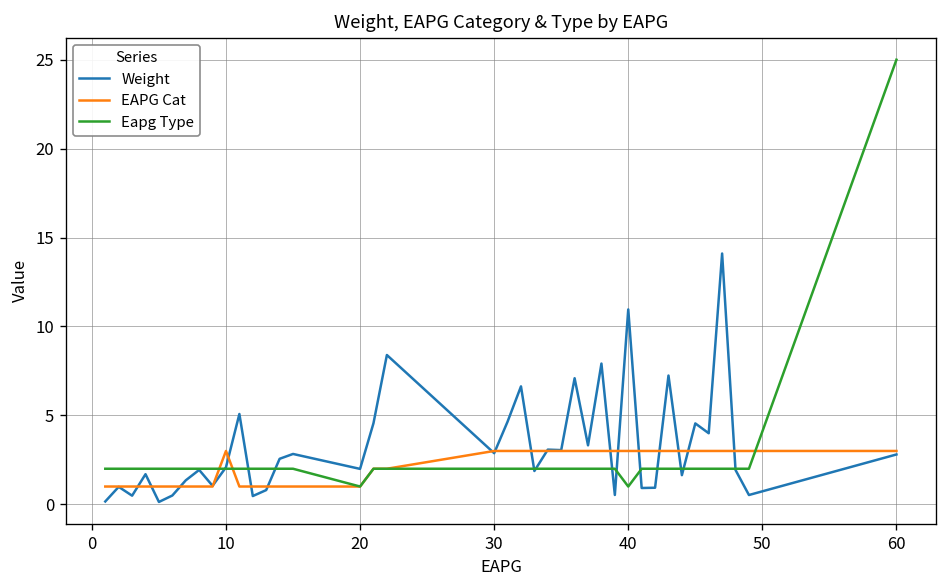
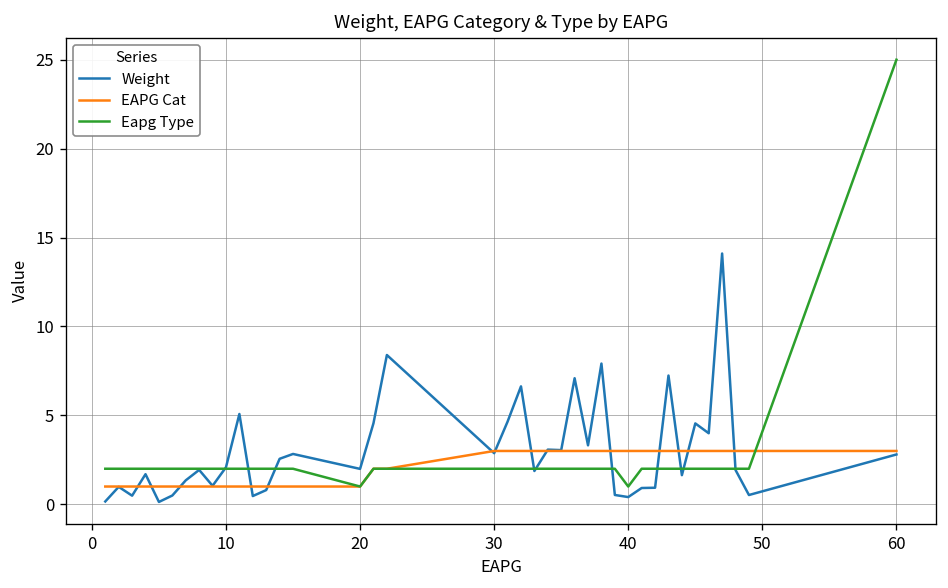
EAPG Cat, 10: 3 -> 1
Weight, 40: 11.0 -> 0.4
